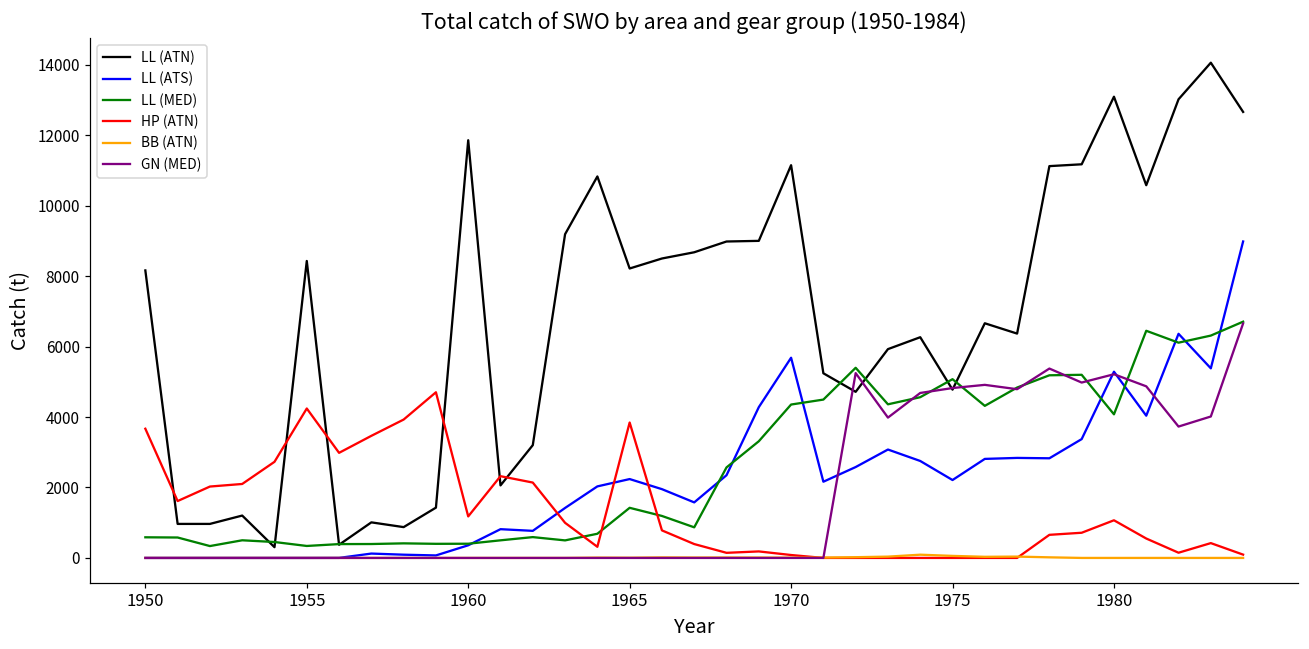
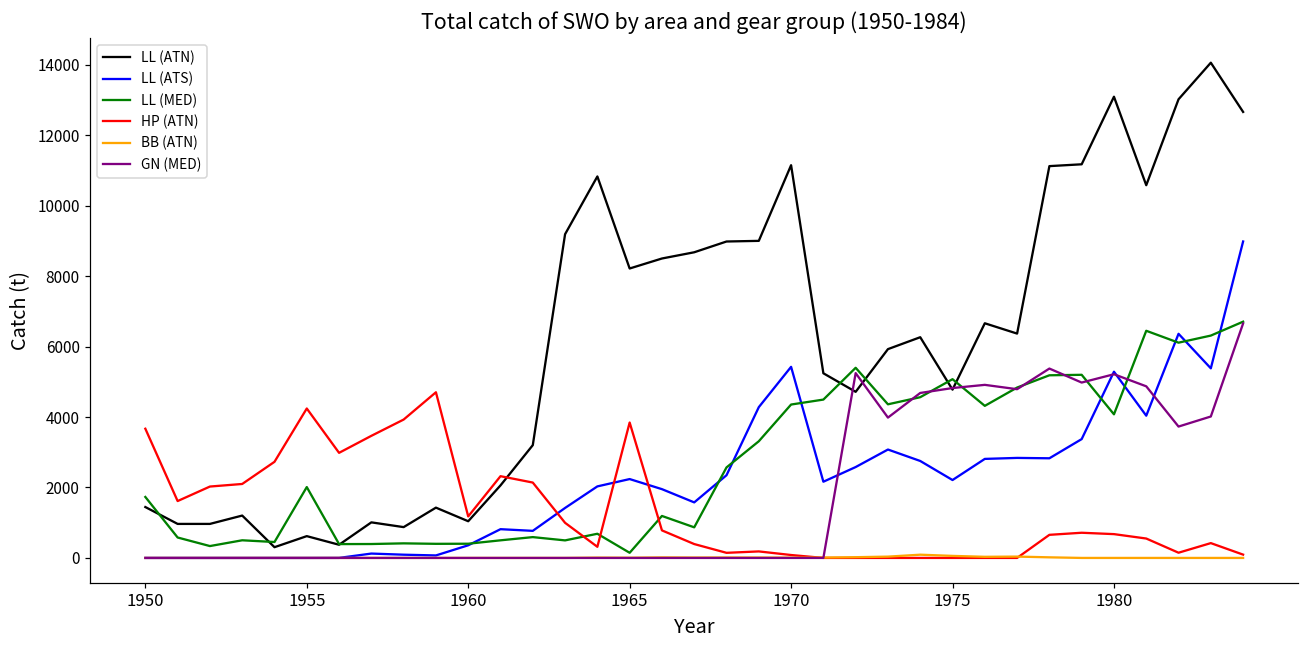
LL (ATN), 1950: 8200 -> 1400
LL (MED), 1950: 600 -> 1700
LL (ATN), 1955: 8400 -> 600
LL (MED), 1955: 300 -> 2000
LL (ATN), 1960: 11900 -> 1000
LL (MED), 1965: 1400 -> 100
LL (ATS), 1970: 5700 -> 5400
HP (ATN), 1980: 1100 -> 700
